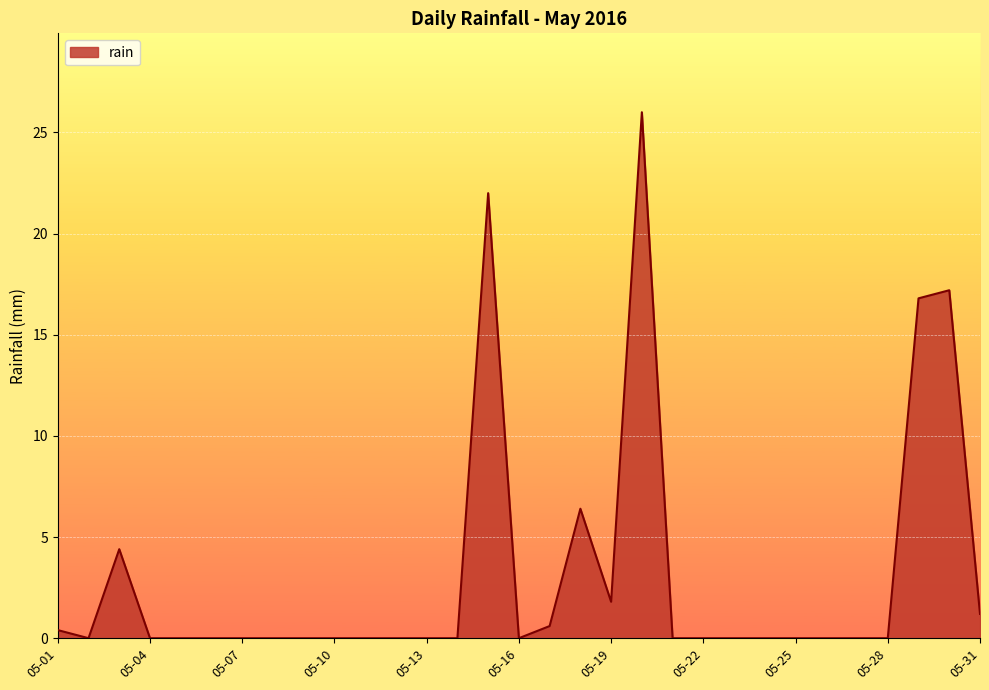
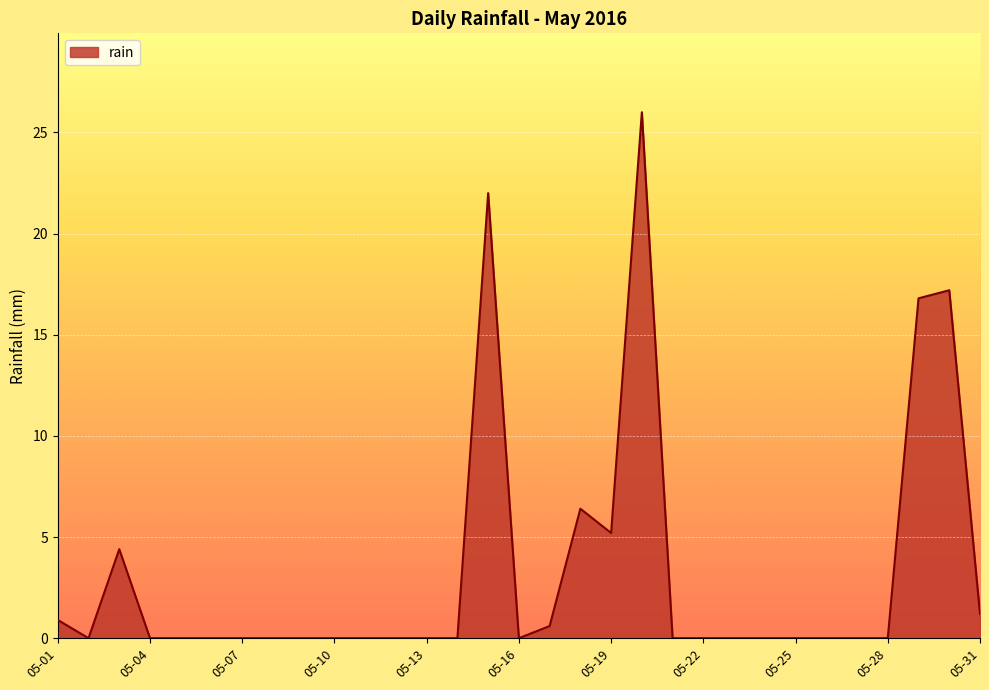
05-01: 0.4 -> 0.9
05-19: 1.8 -> 5.2
